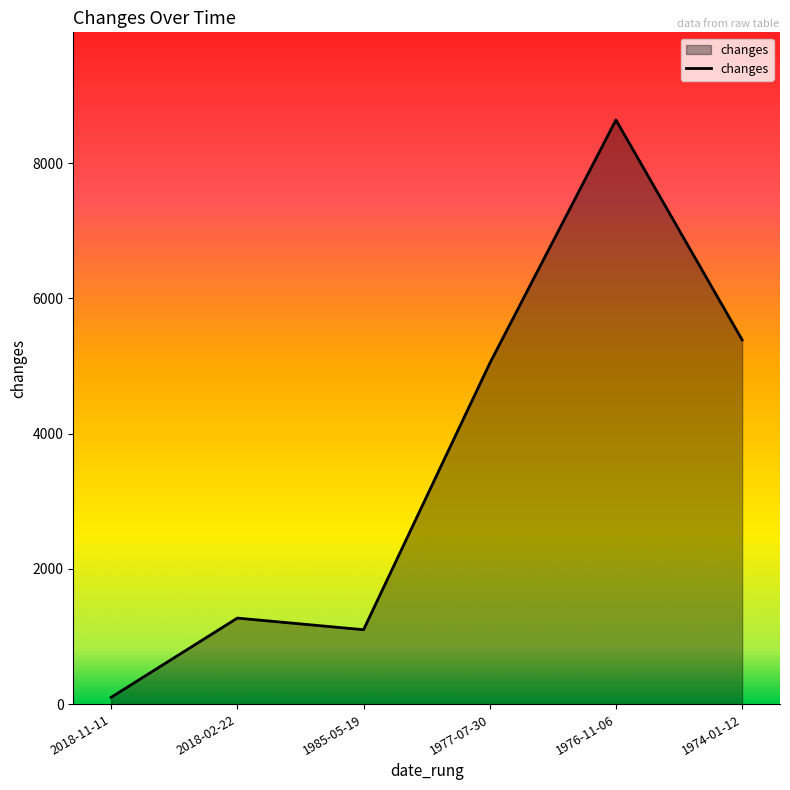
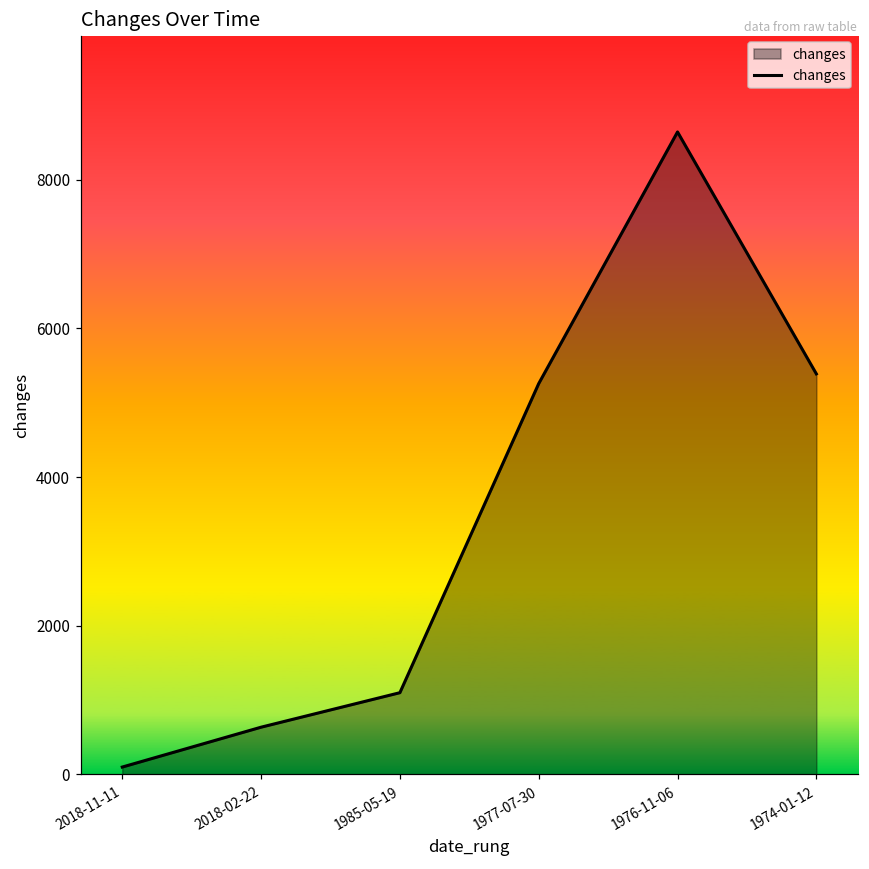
2018-02-22: 1300 -> 600
1977-07-30: 5000 -> 5300
